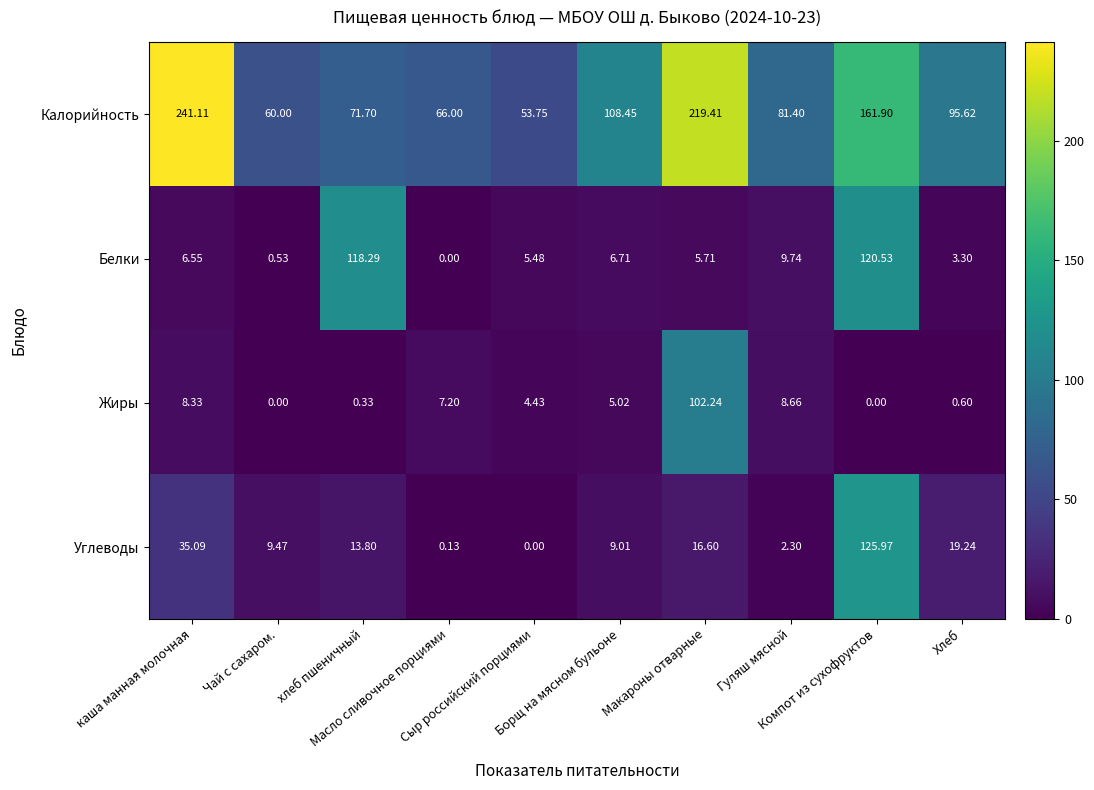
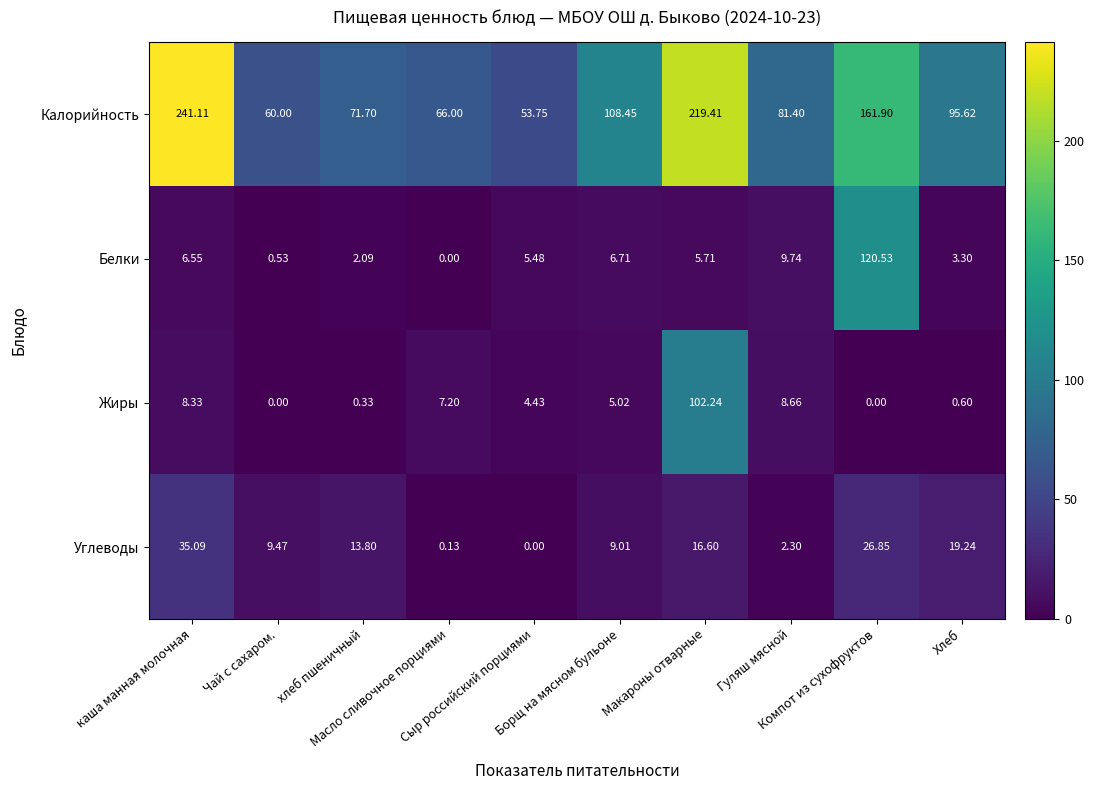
Белки, хлеб пшеничный: 118.29 -> 2.09
Углеводы, Компот из сухофруктов: 125.97 -> 26.85
